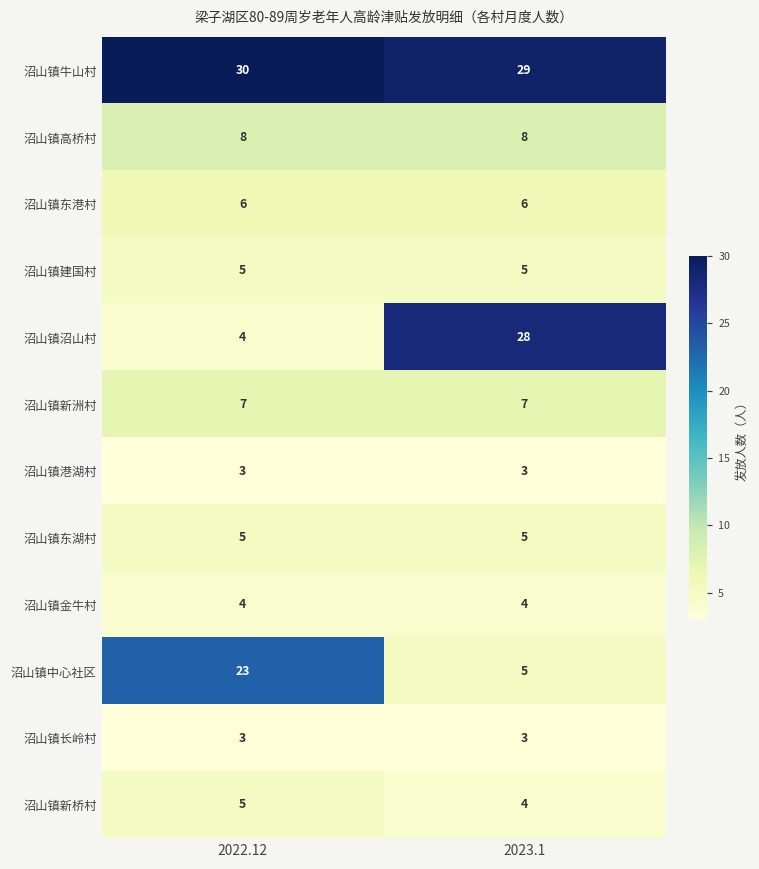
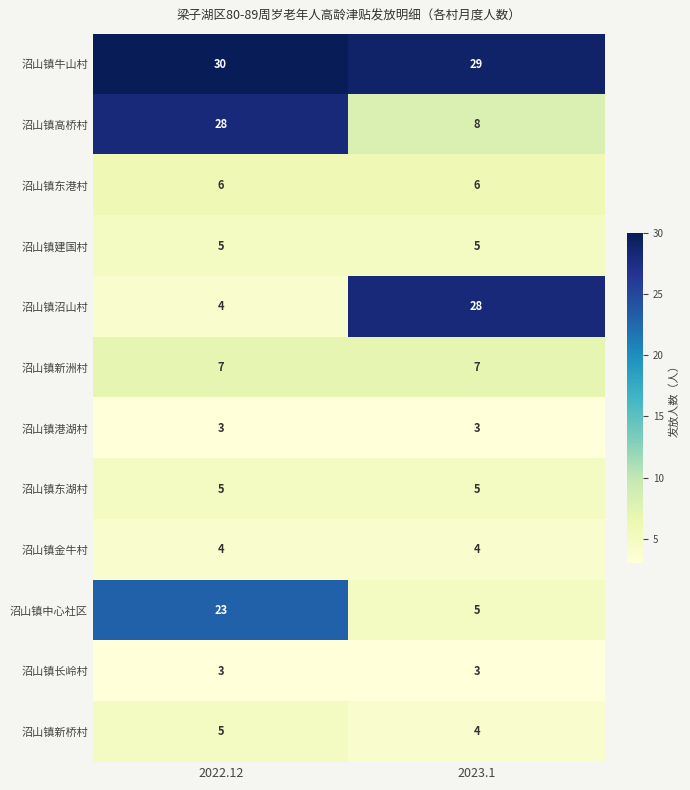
沼山镇高桥村, 2022.12: 8 -> 28
